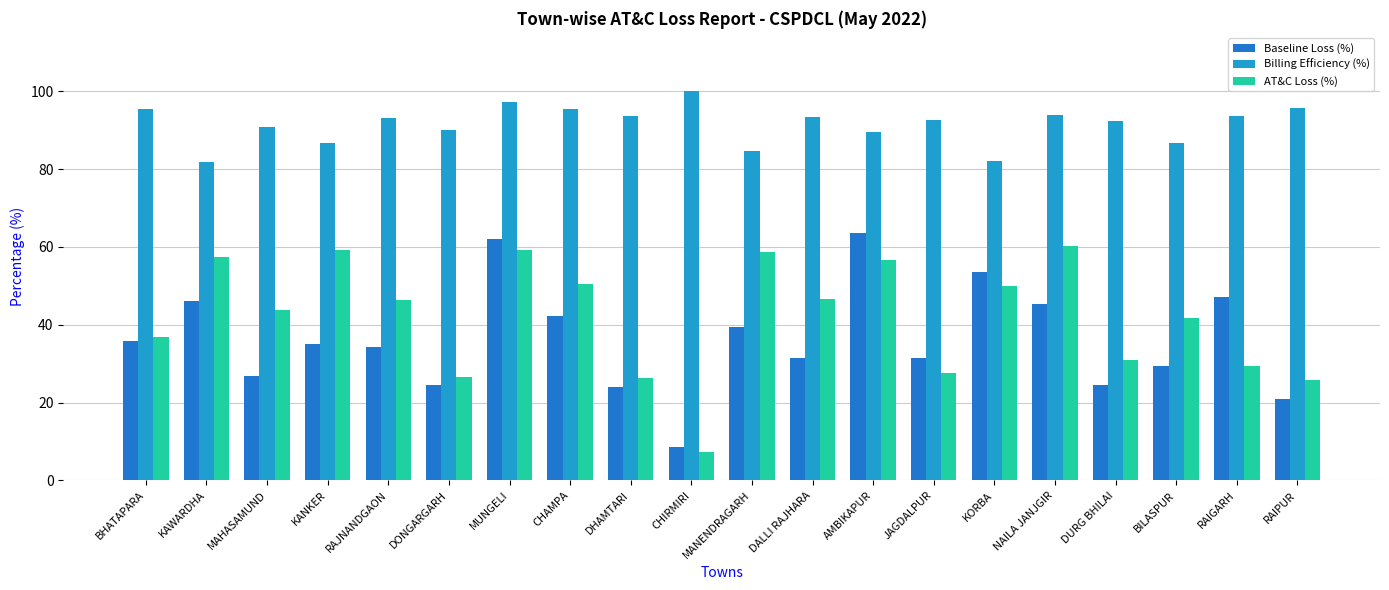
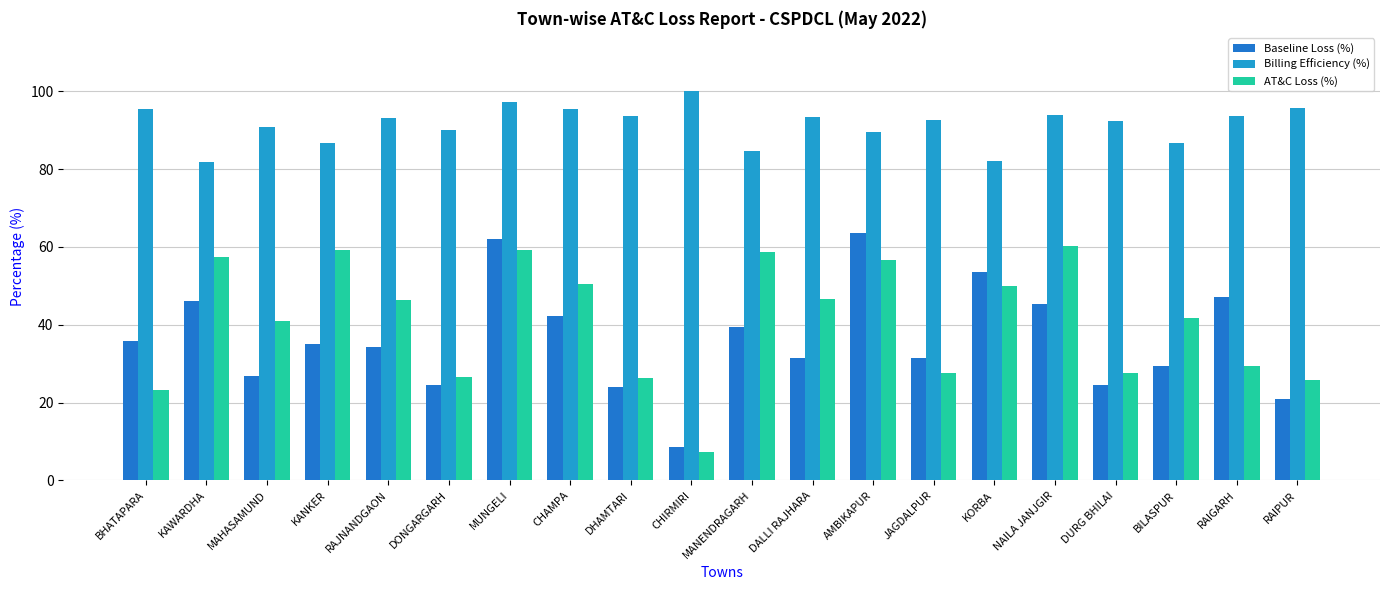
AT&C Loss (%), BHATAPARA: 37 -> 23
AT&C Loss (%), MAHASAMUND: 44 -> 41
AT&C Loss (%), DURG BHILAI: 31 -> 28
